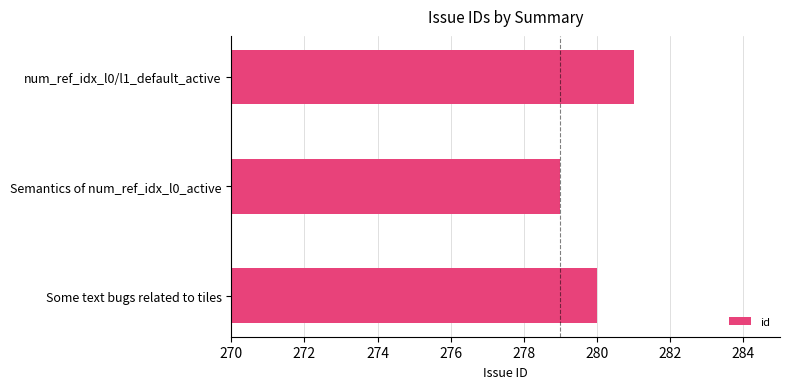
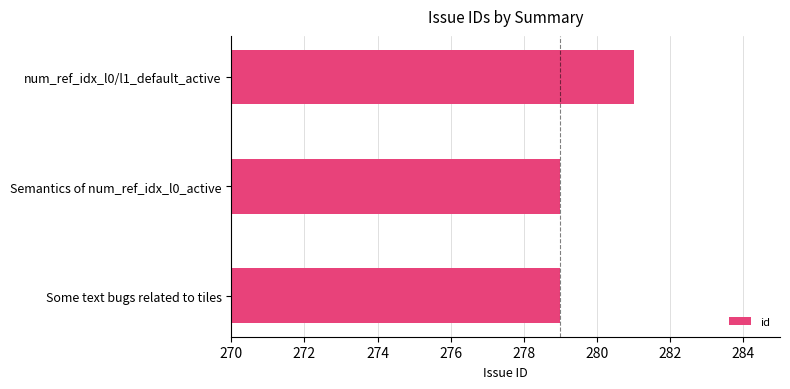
Some text bugs related to tiles: 280 -> 279
